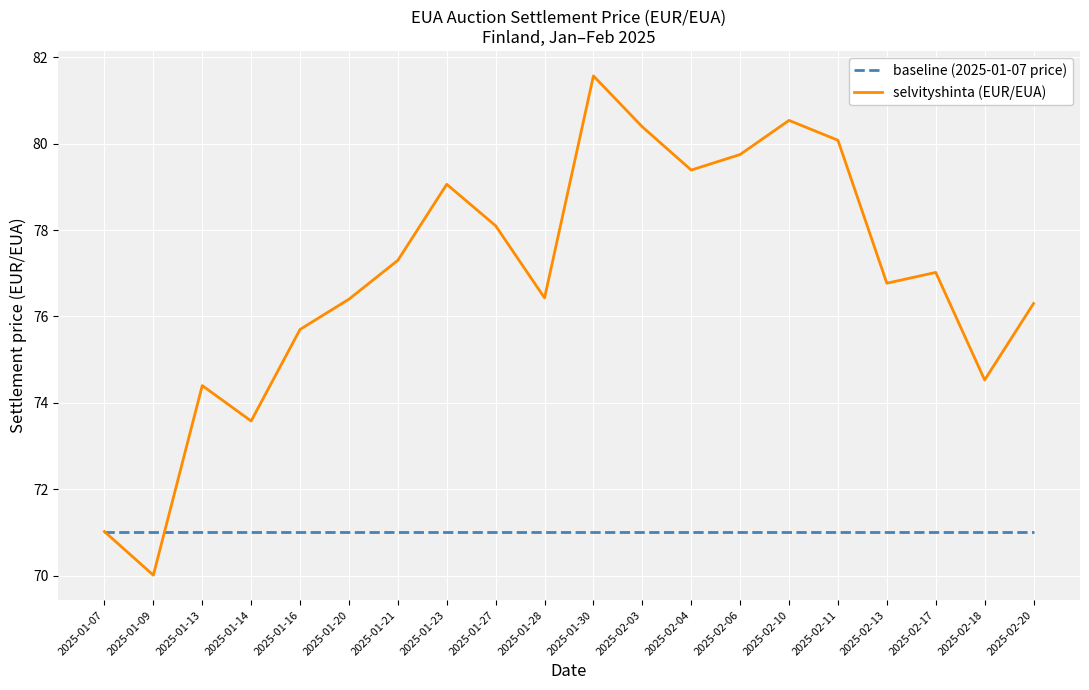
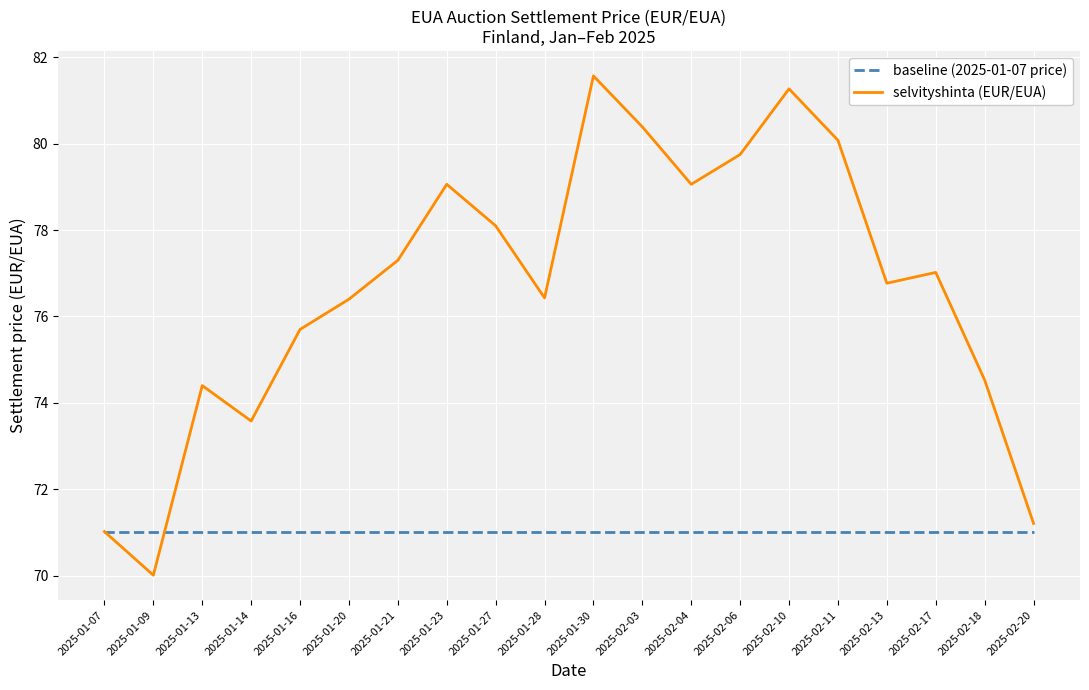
selvityshinta (EUR/EUA), 2025-02-04: 79.4 -> 79.1
selvityshinta (EUR/EUA), 2025-02-10: 80.5 -> 81.3
selvityshinta (EUR/EUA), 2025-02-20: 76.3 -> 71.2
